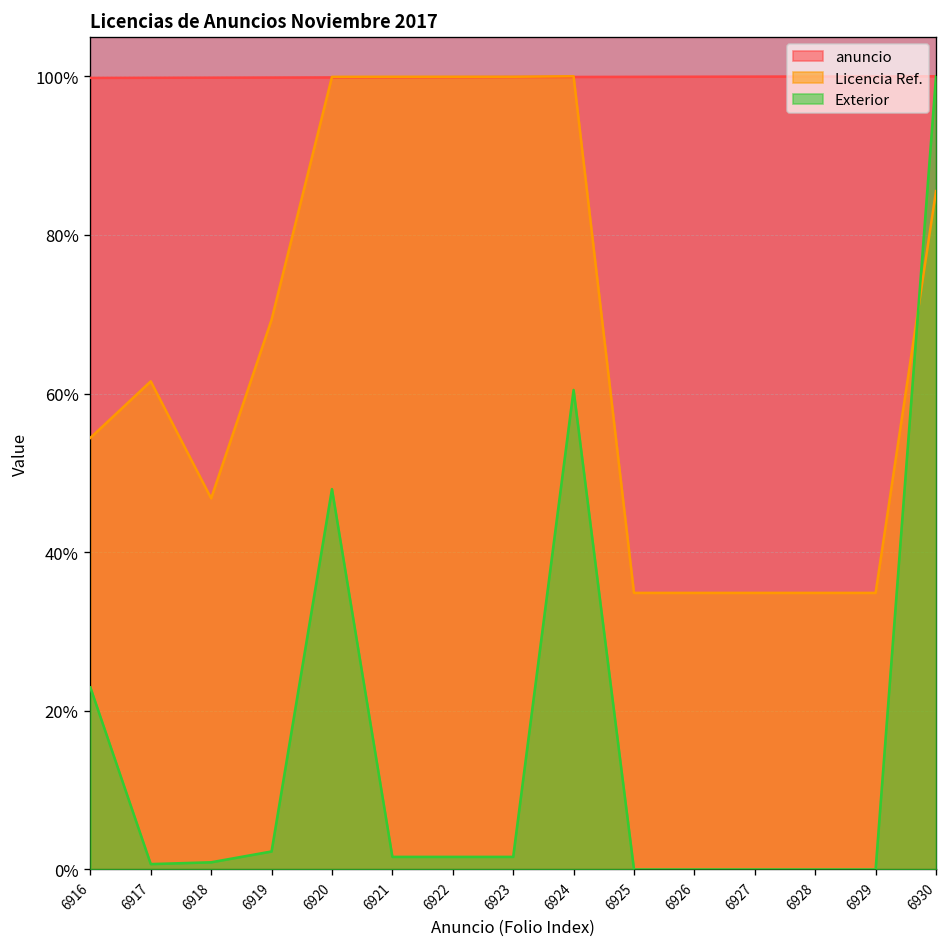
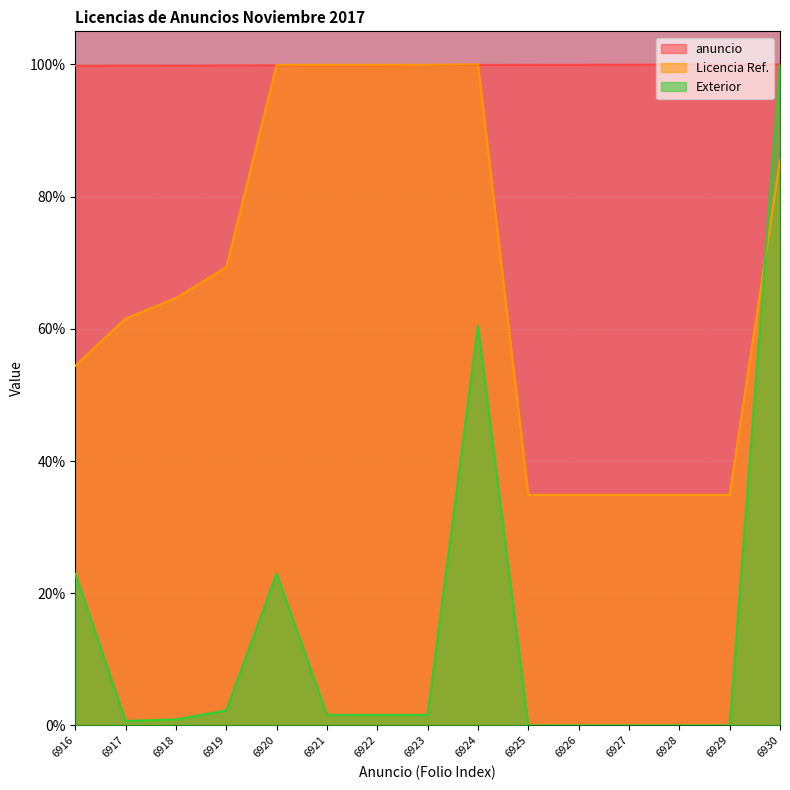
Licencia Ref., 6918: 47% -> 65%
Exterior, 6920: 48% -> 23%
